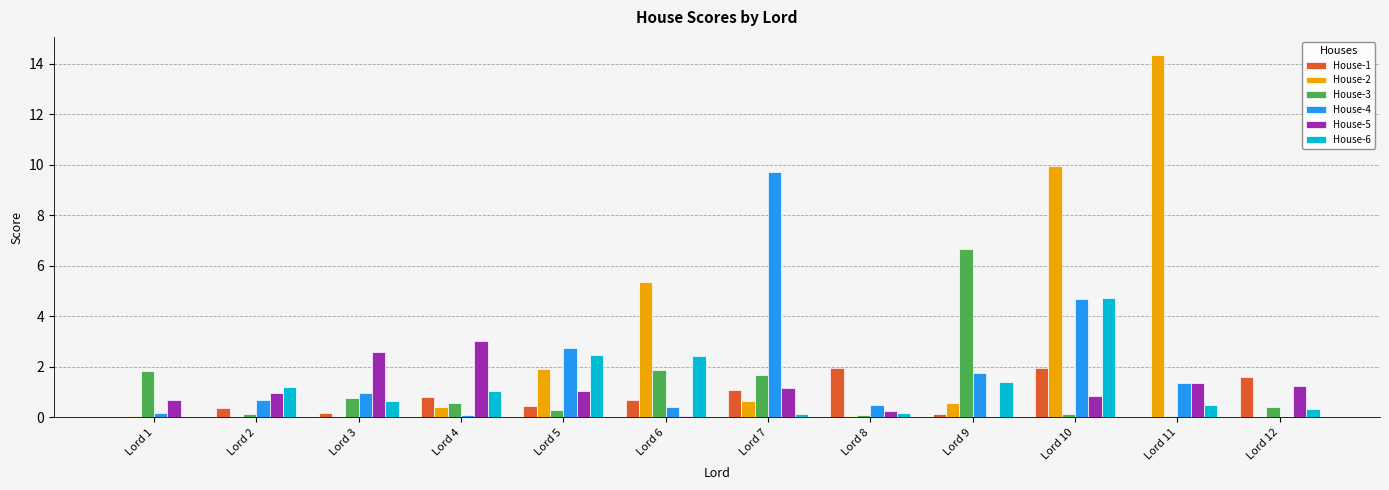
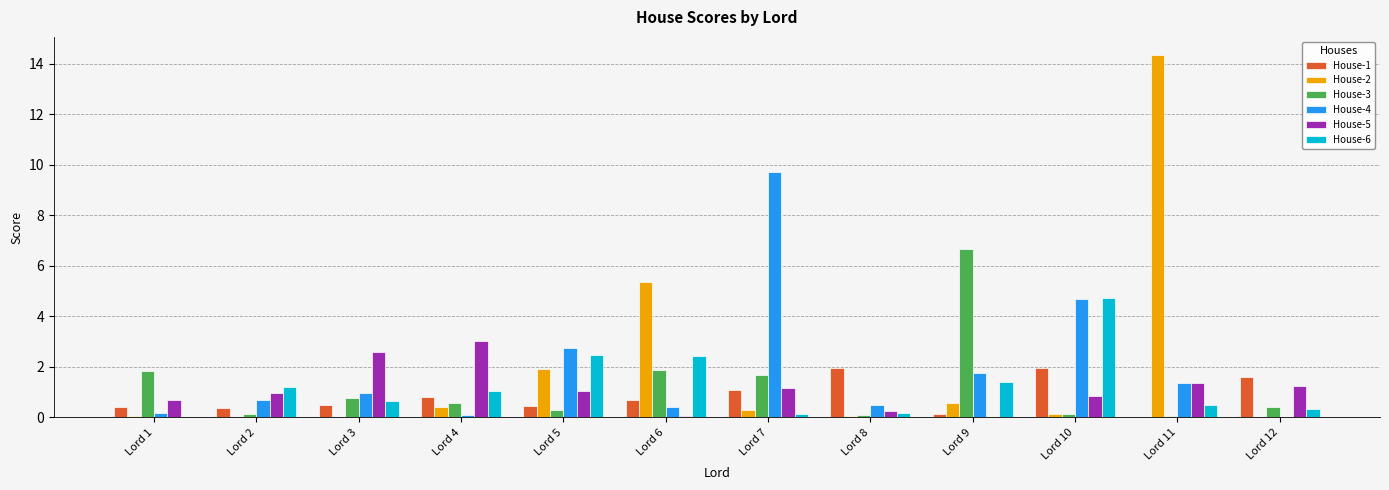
House-1, Lord 1: 0.0 -> 0.4
House-1, Lord 3: 0.2 -> 0.5
House-2, Lord 7: 0.6 -> 0.3
House-2, Lord 10: 10.0 -> 0.1
